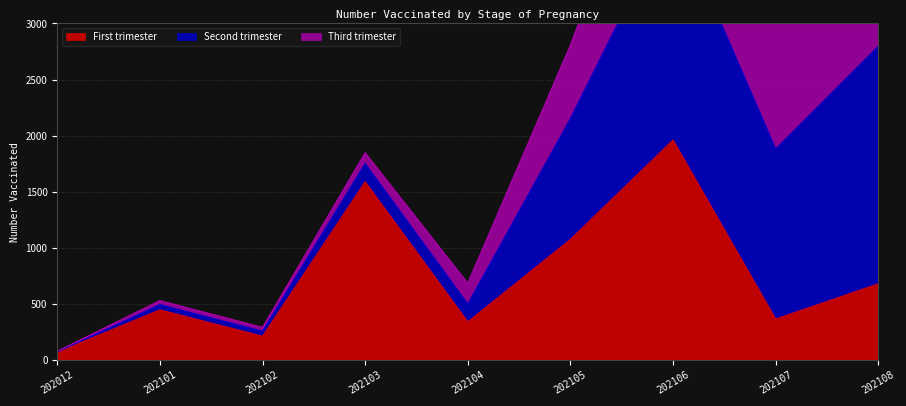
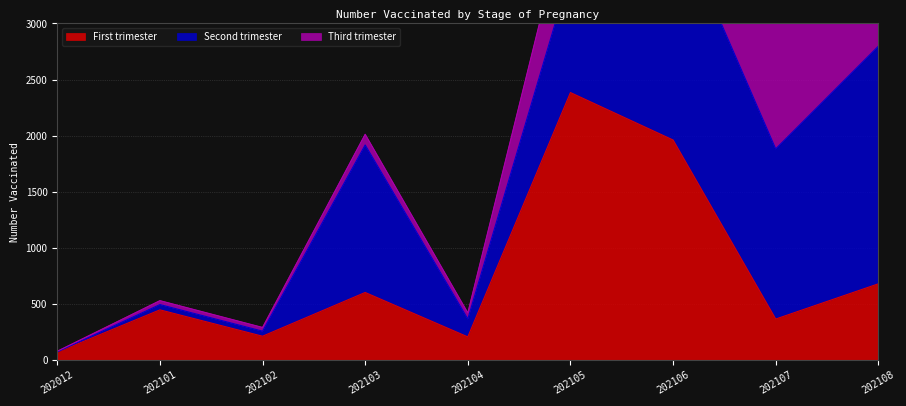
First trimester, 202103: 1590 -> 600
Second trimester, 202103: 160 -> 1320
First trimester, 202104: 340 -> 210
Third trimester, 202104: 180 -> 50
First trimester, 202105: 1080 -> 2380
